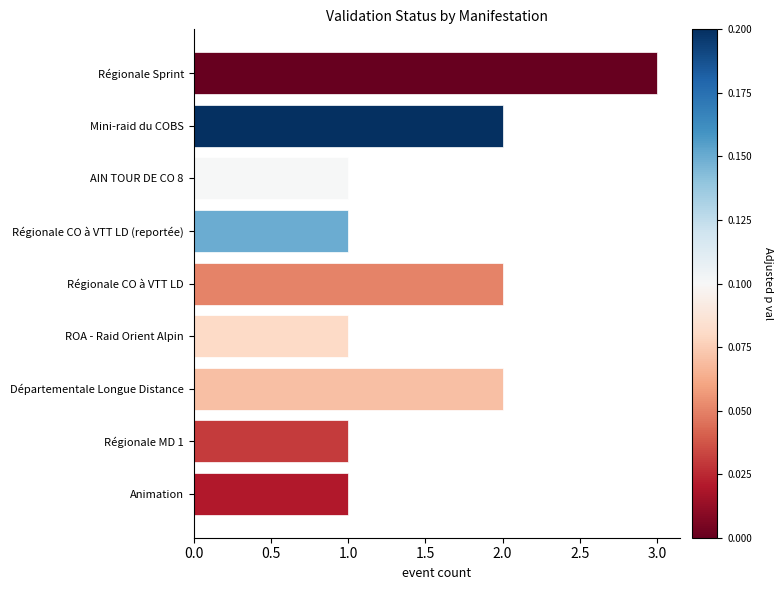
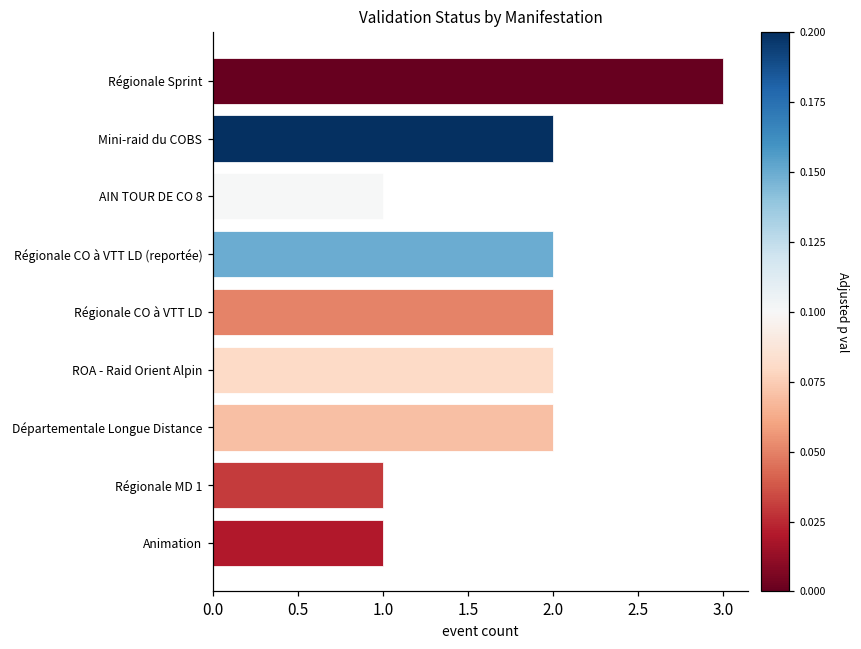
Régionale CO à VTT LD (reportée): 1 -> 2
ROA - Raid Orient Alpin: 1 -> 2
